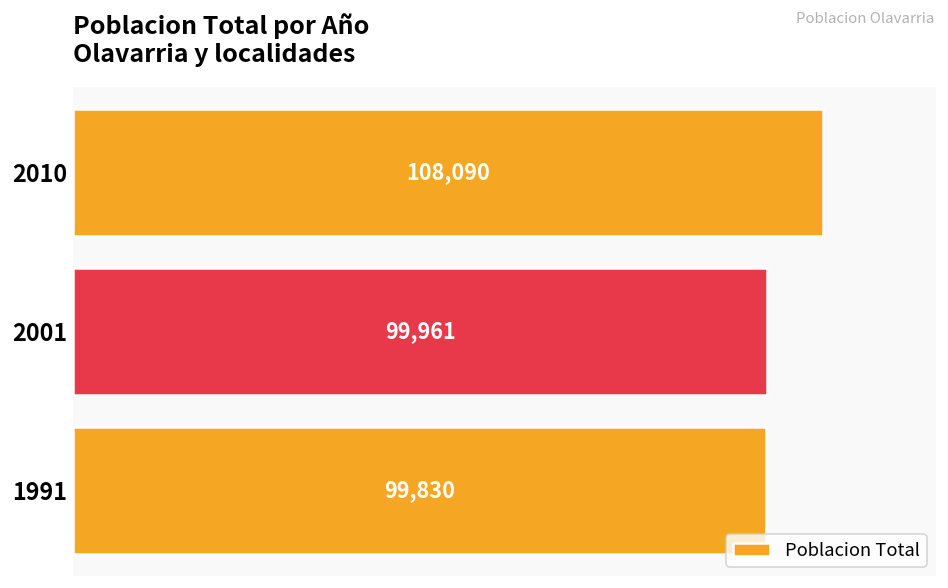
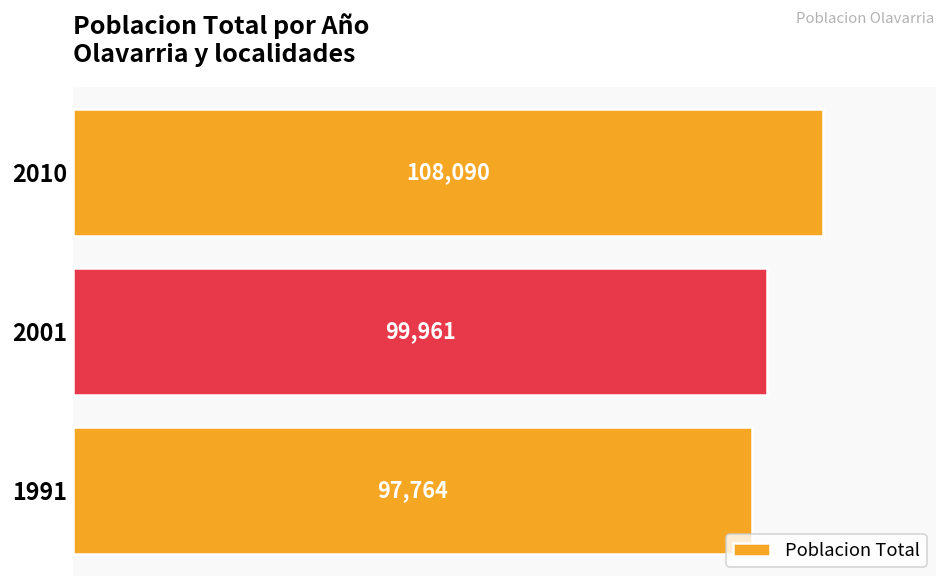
1991: 99,830 -> 97,764
